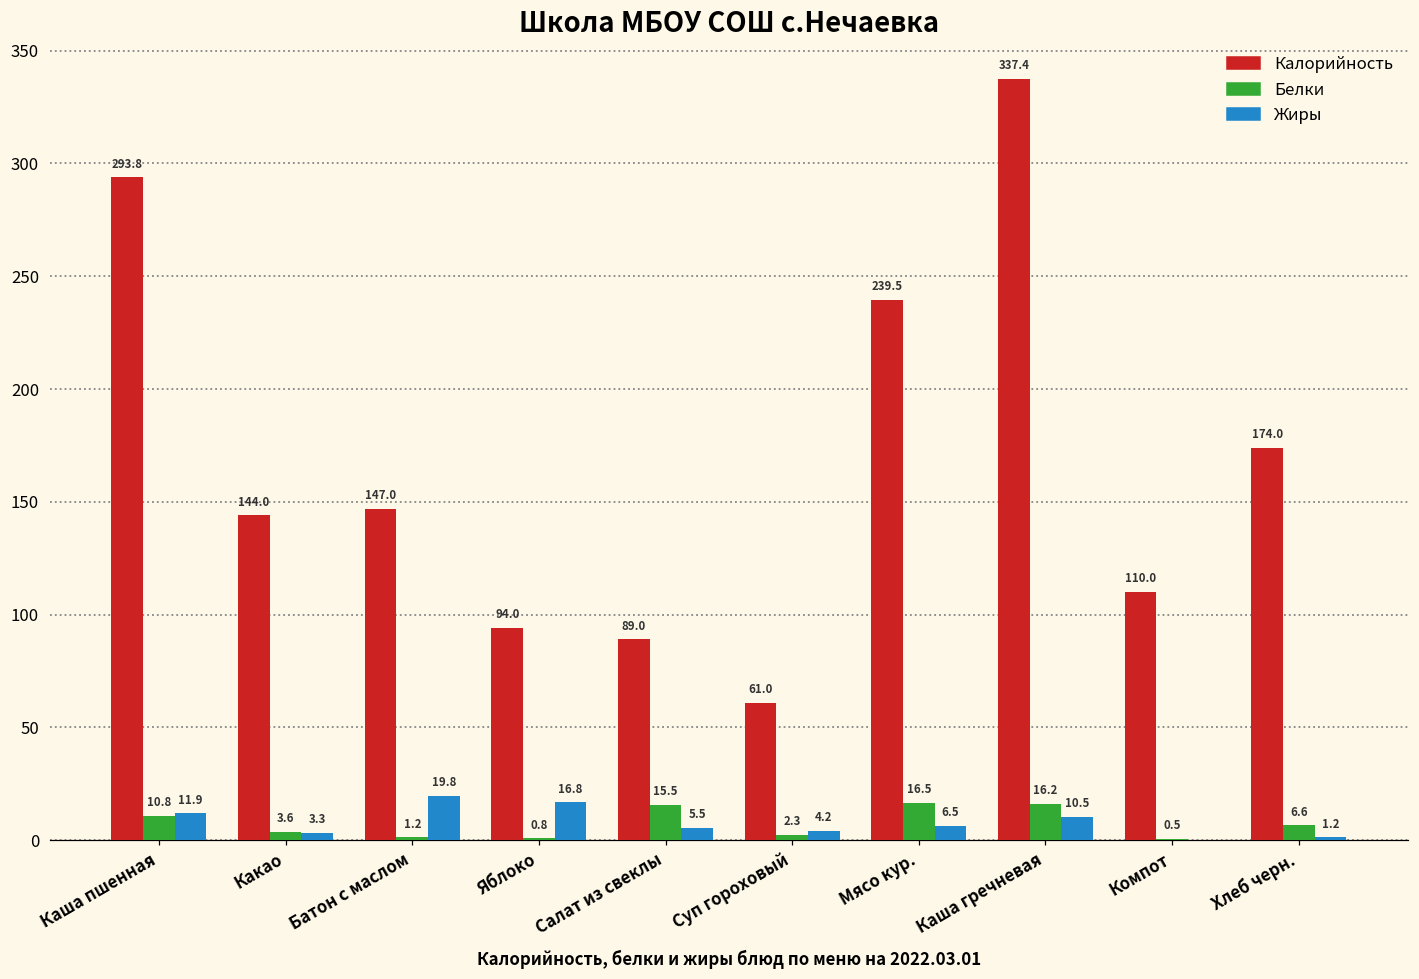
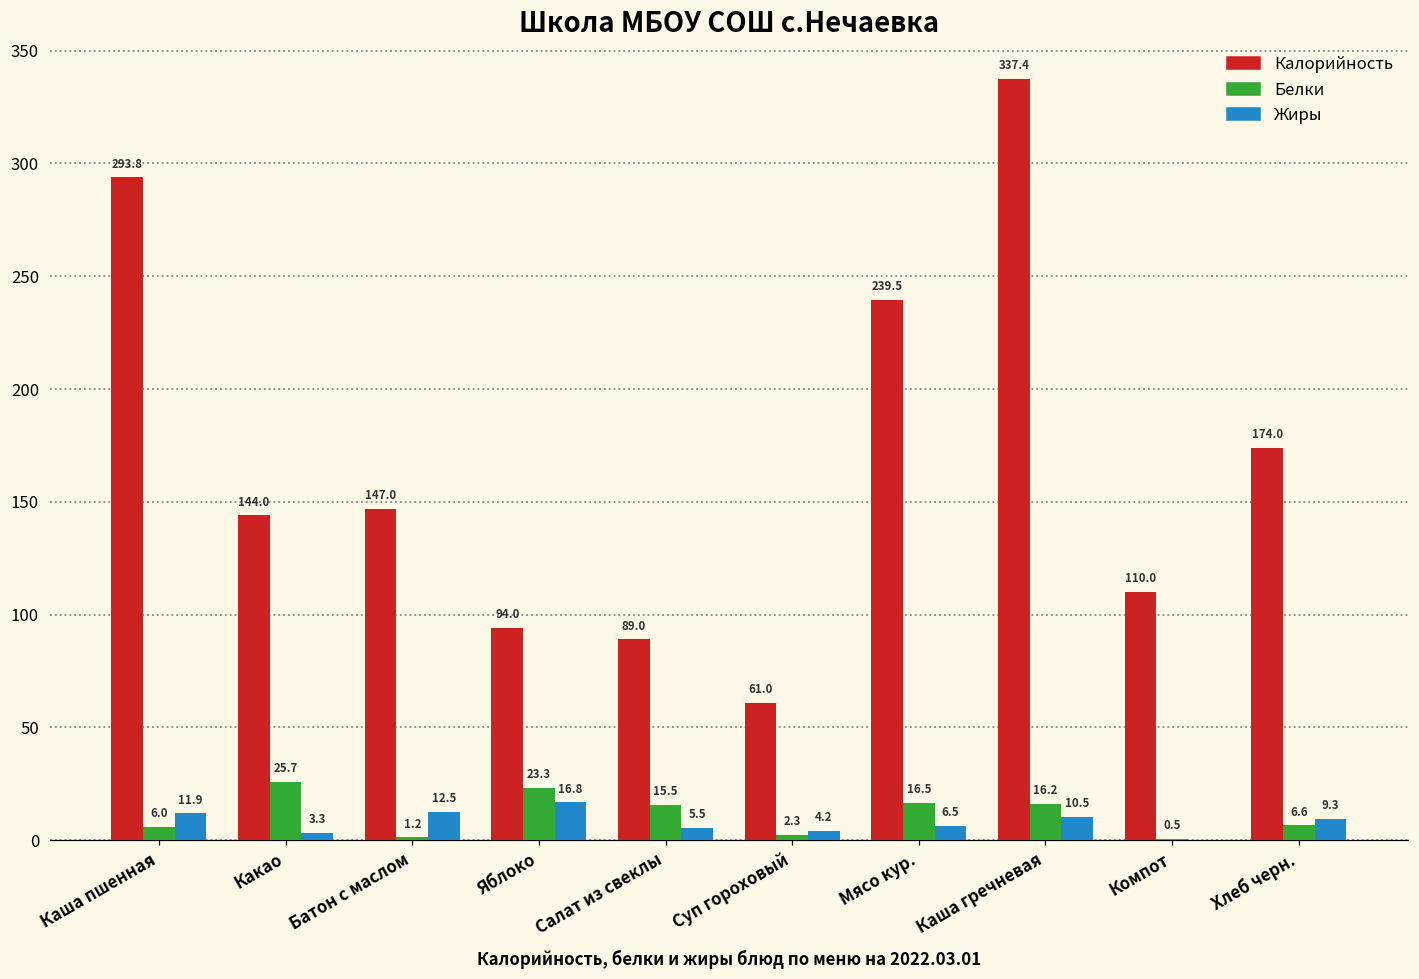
Белки, Каша пшенная: 10.8 -> 6.0
Белки, Какао: 3.6 -> 25.7
Жиры, Батон с маслом: 19.8 -> 12.5
Белки, Яблоко: 0.8 -> 23.3
Жиры, Хлеб черн.: 1.2 -> 9.3
